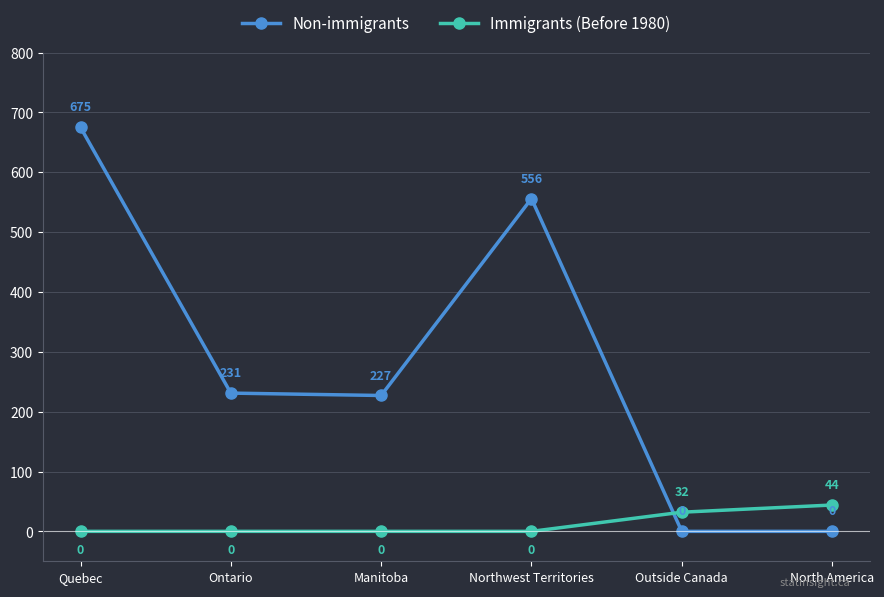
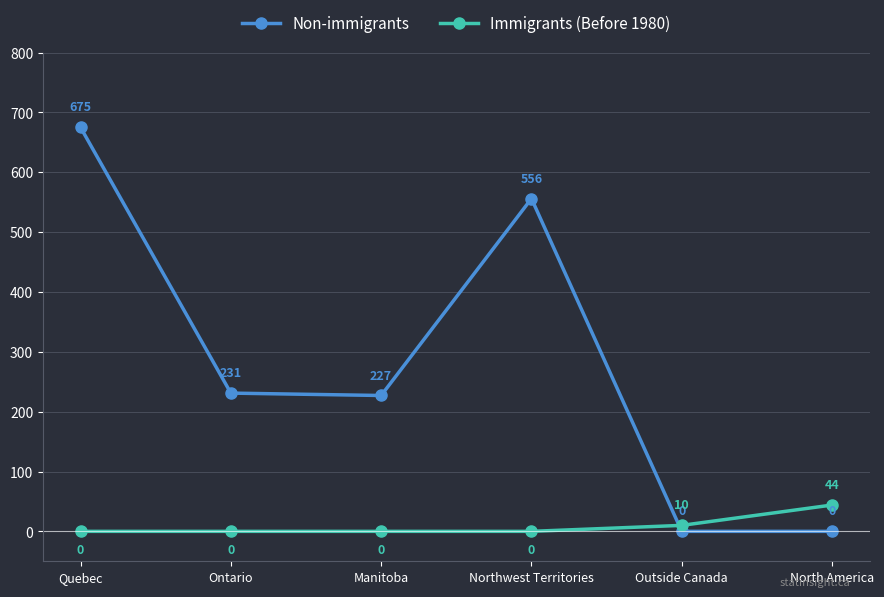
Immigrants (Before 1980), Outside Canada: 32 -> 10
